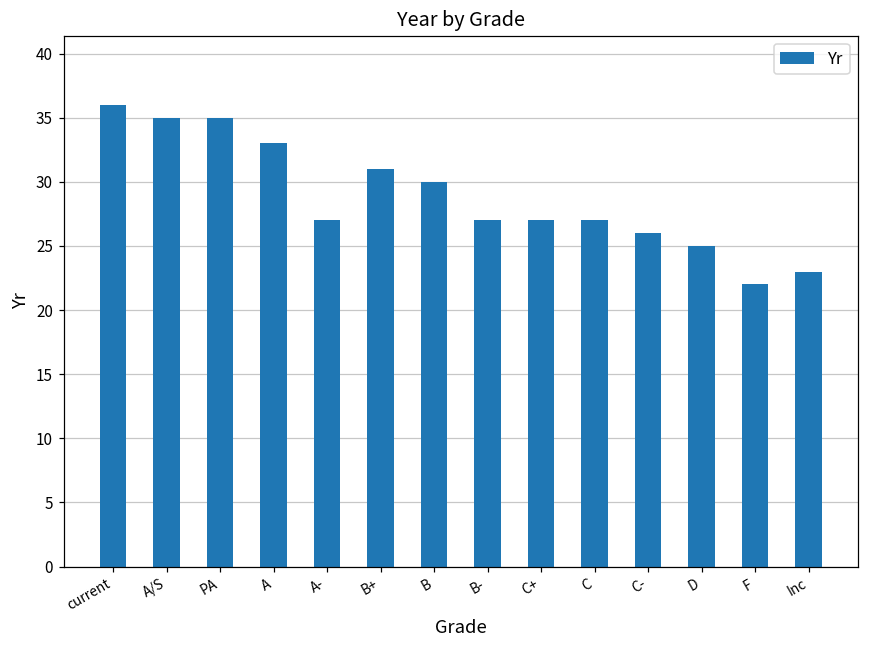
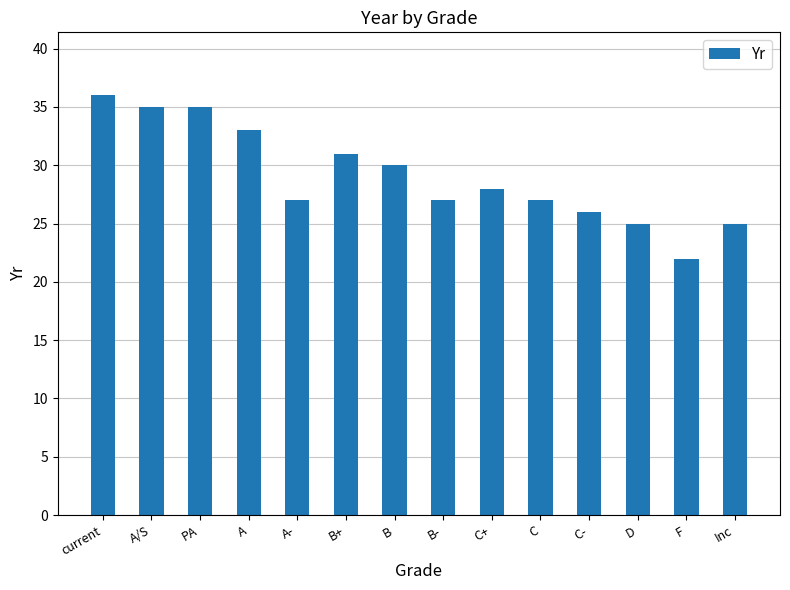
C+: 27 -> 28
Inc: 23 -> 25
